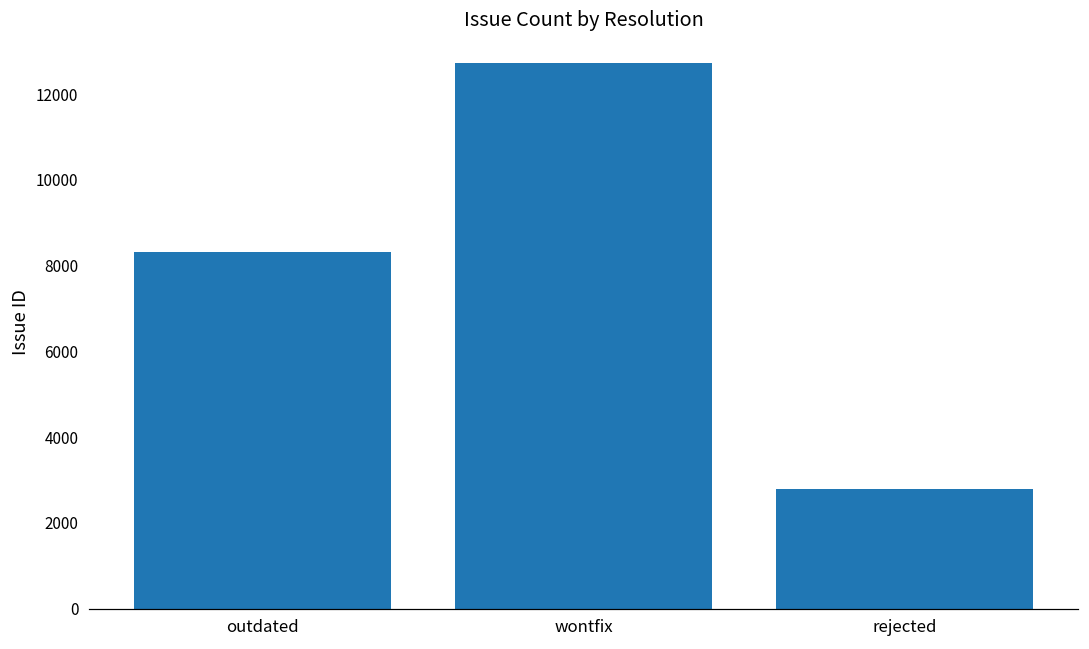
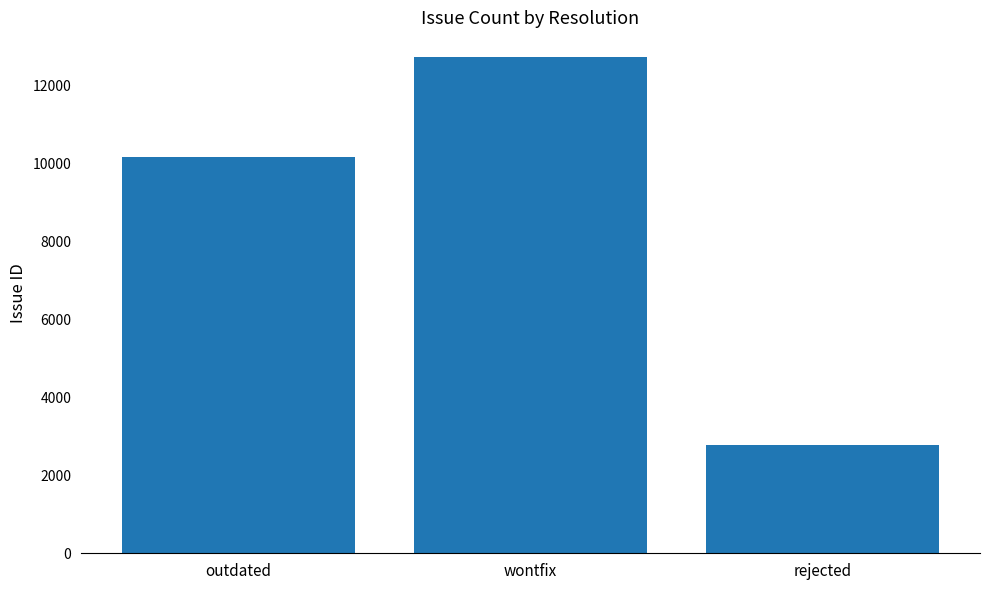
outdated: 8300 -> 10200
